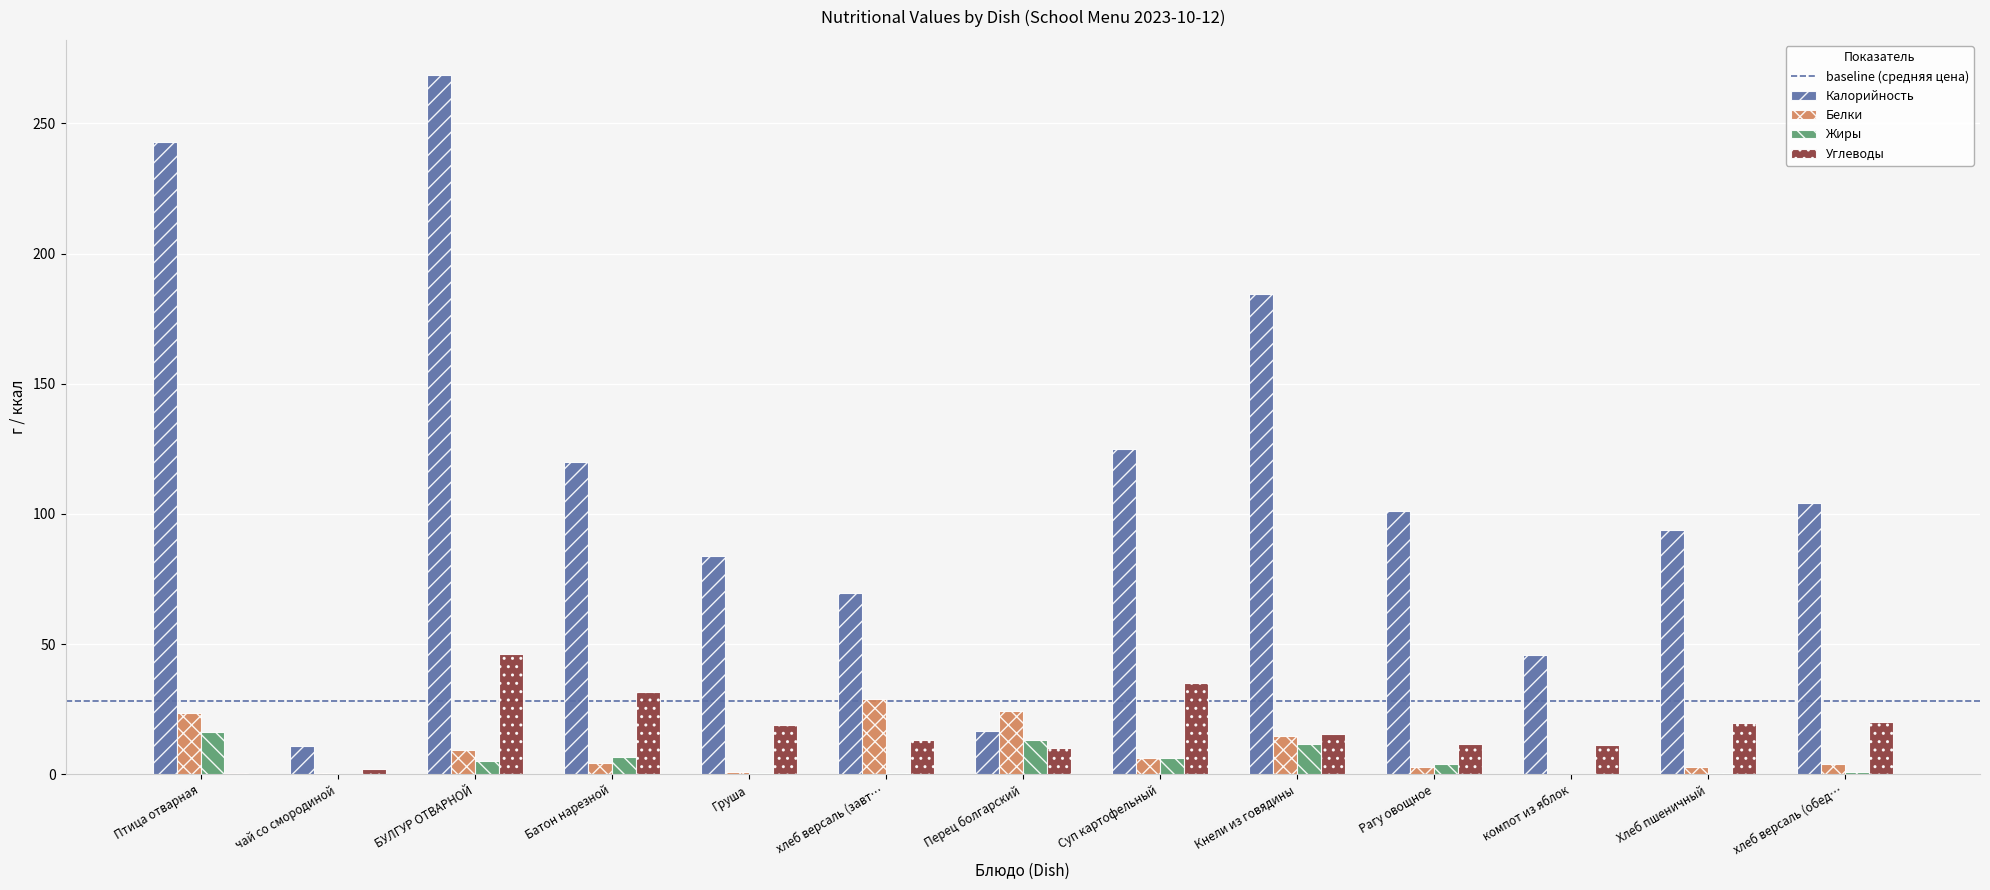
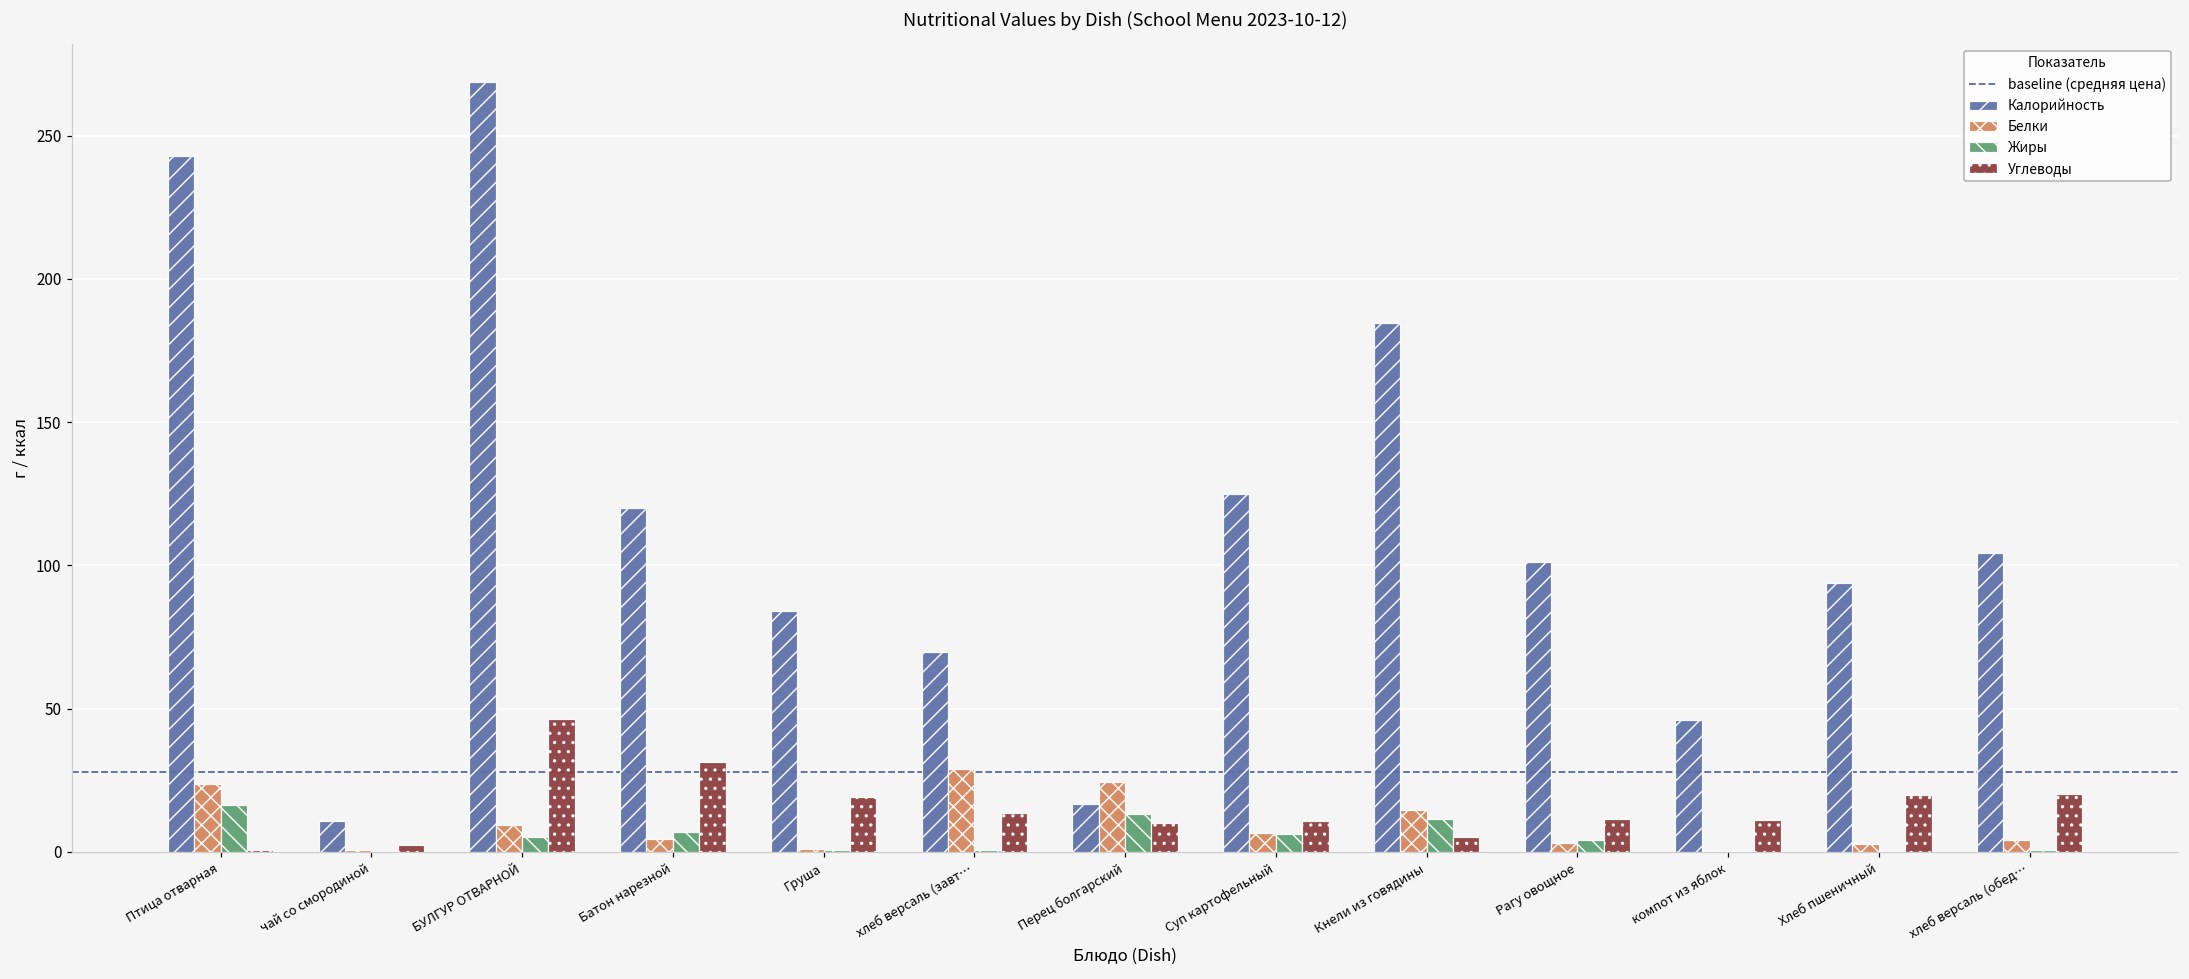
Углеводы, Суп картофельный: 35 -> 11
Углеводы, Кнели из говядины: 15 -> 5
